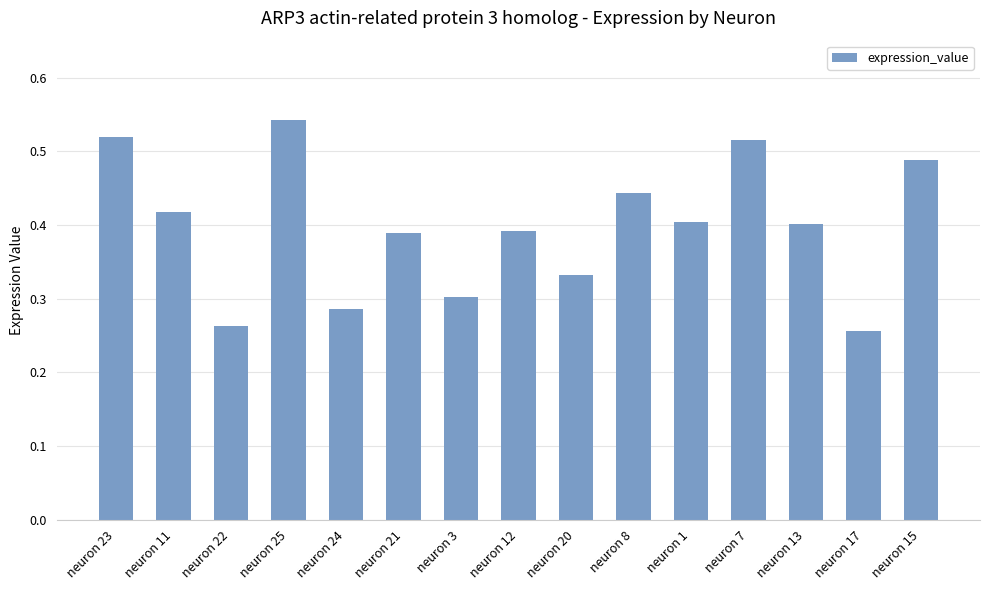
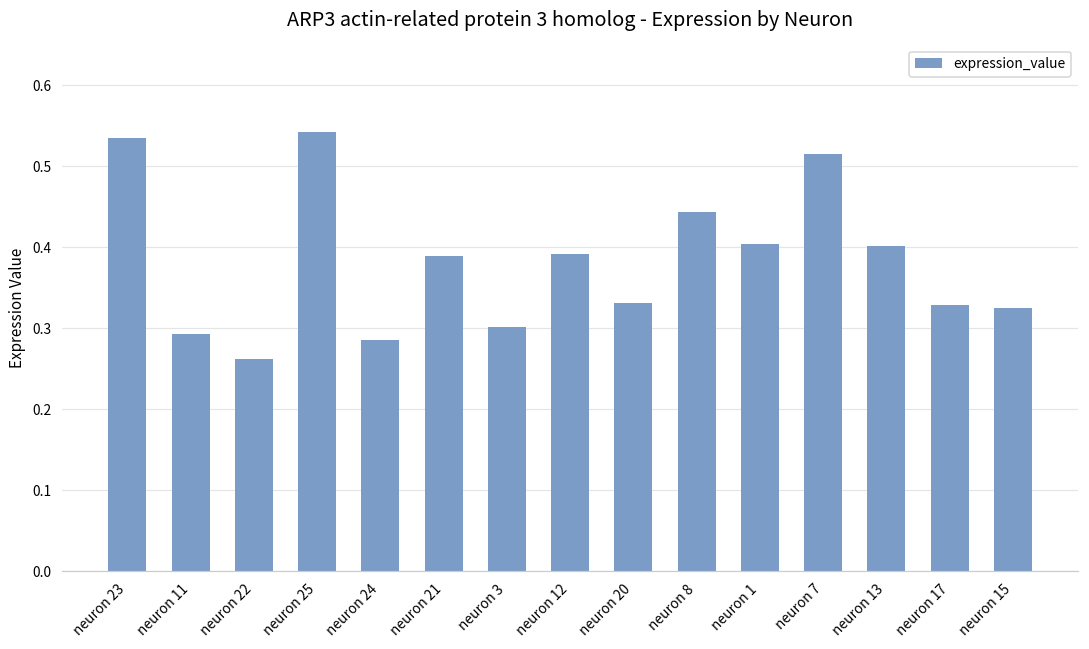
neuron 23: 0.52 -> 0.54
neuron 11: 0.42 -> 0.29
neuron 17: 0.26 -> 0.33
neuron 15: 0.49 -> 0.33
